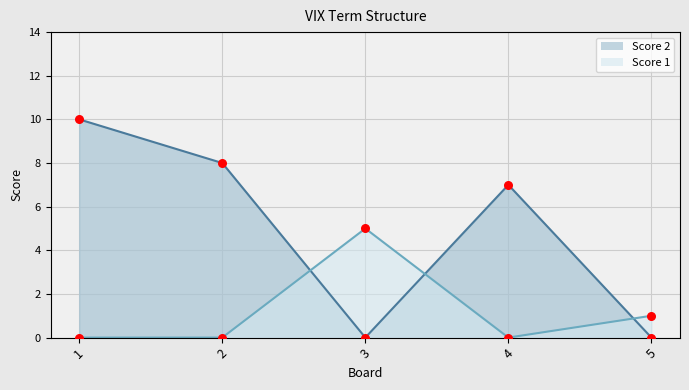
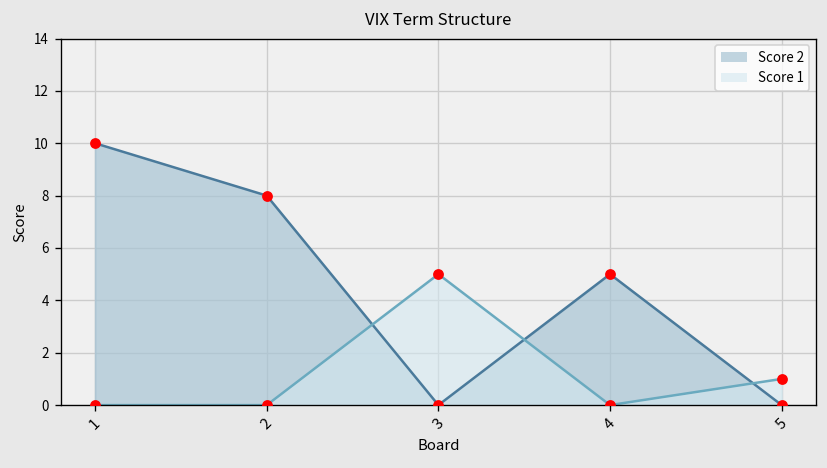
Score 2, 4: 7 -> 5
